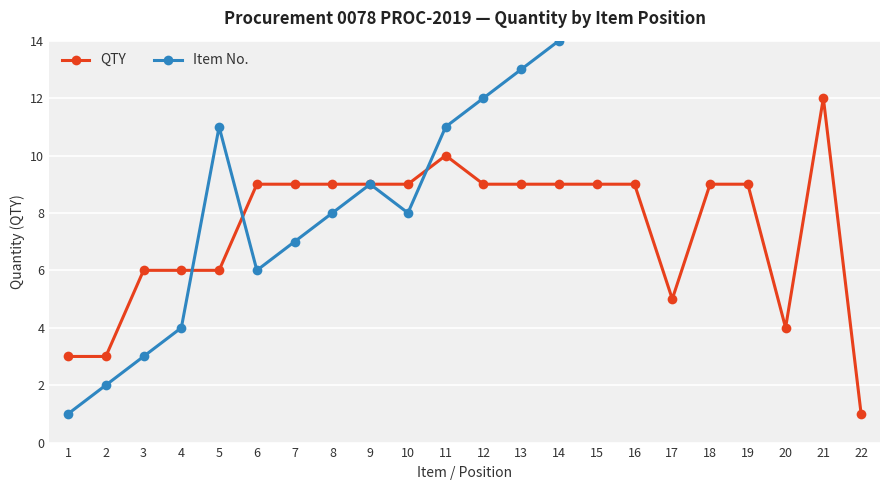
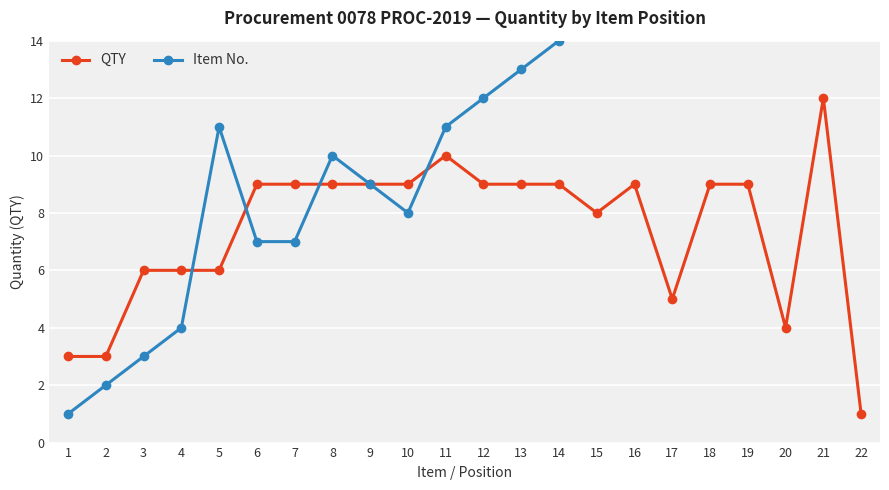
Item No., 6: 6 -> 7
Item No., 8: 8 -> 10
QTY, 15: 9 -> 8
